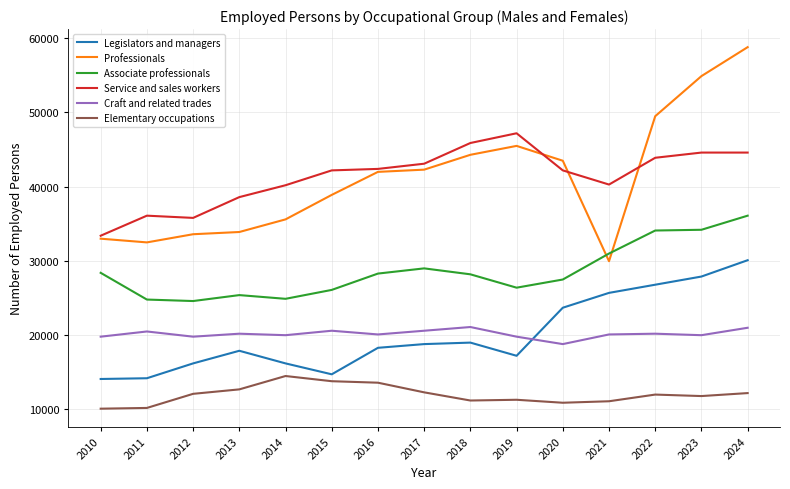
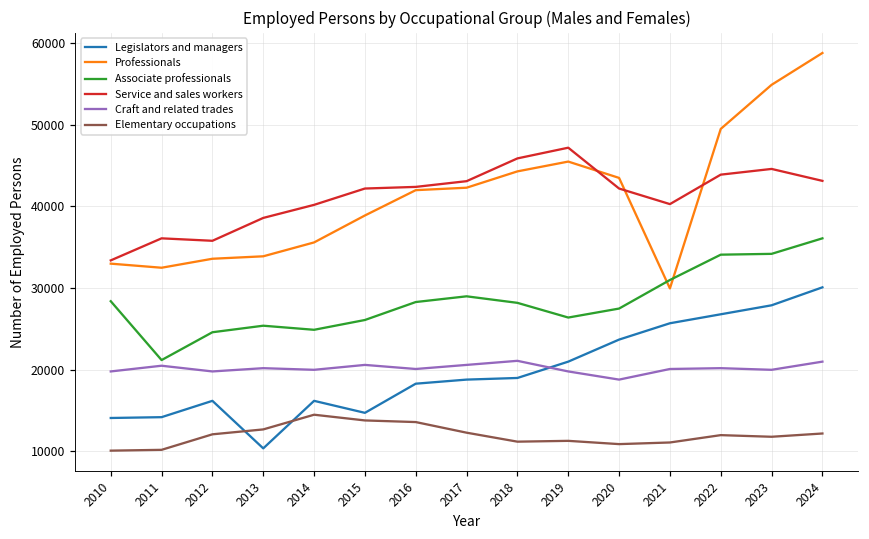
Associate professionals, 2011: 25000 -> 21000
Legislators and managers, 2013: 18000 -> 10000
Legislators and managers, 2019: 17000 -> 21000
Service and sales workers, 2024: 45000 -> 43000
